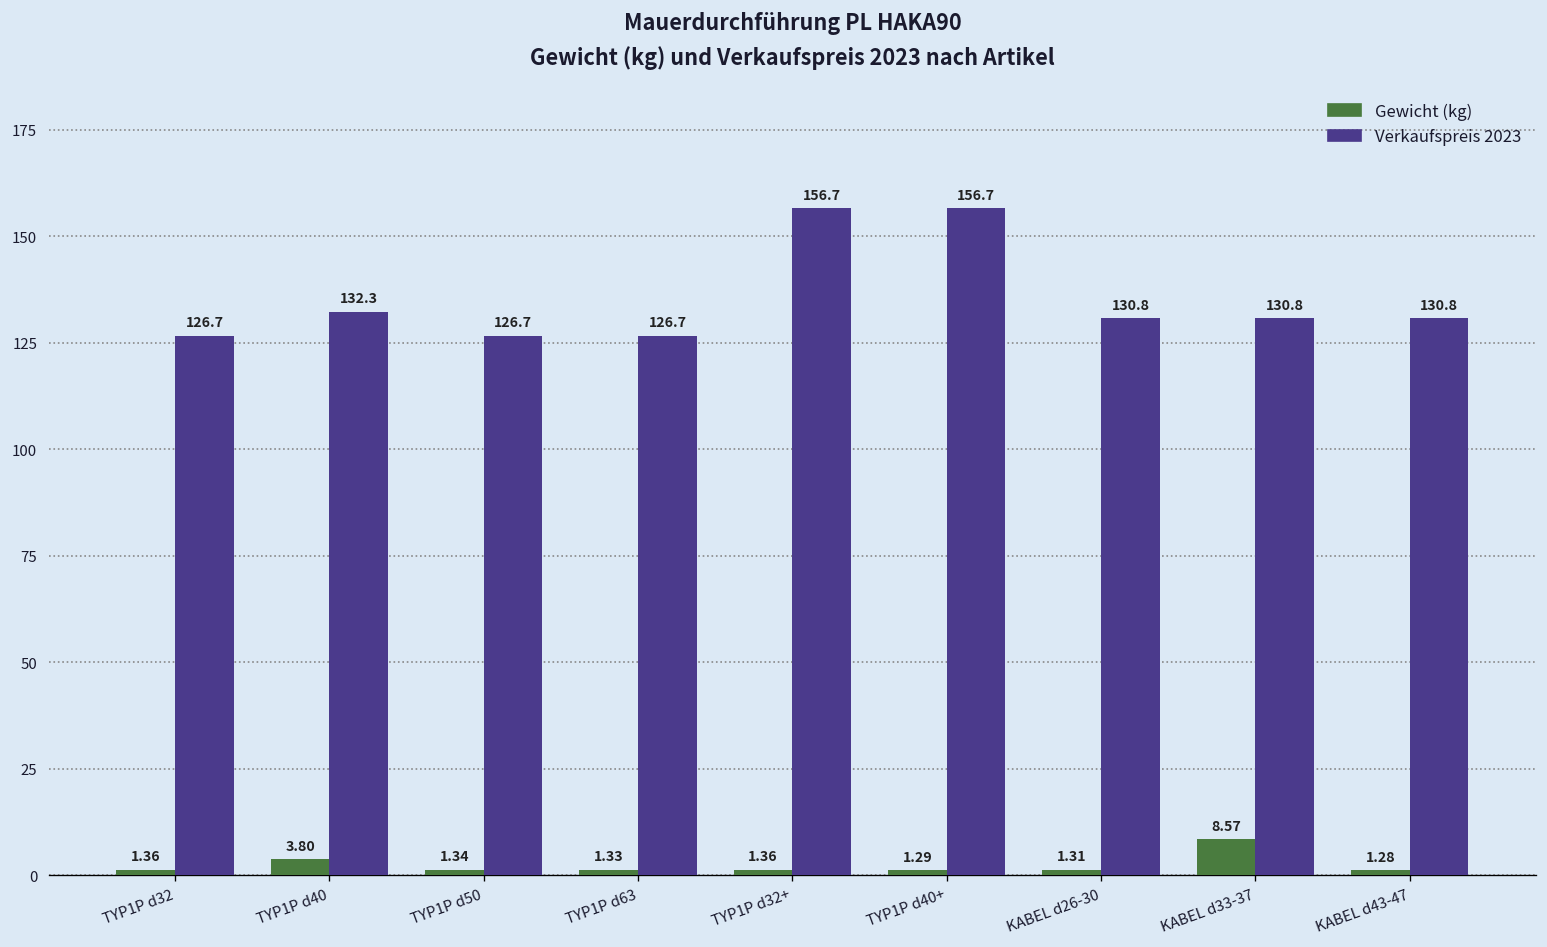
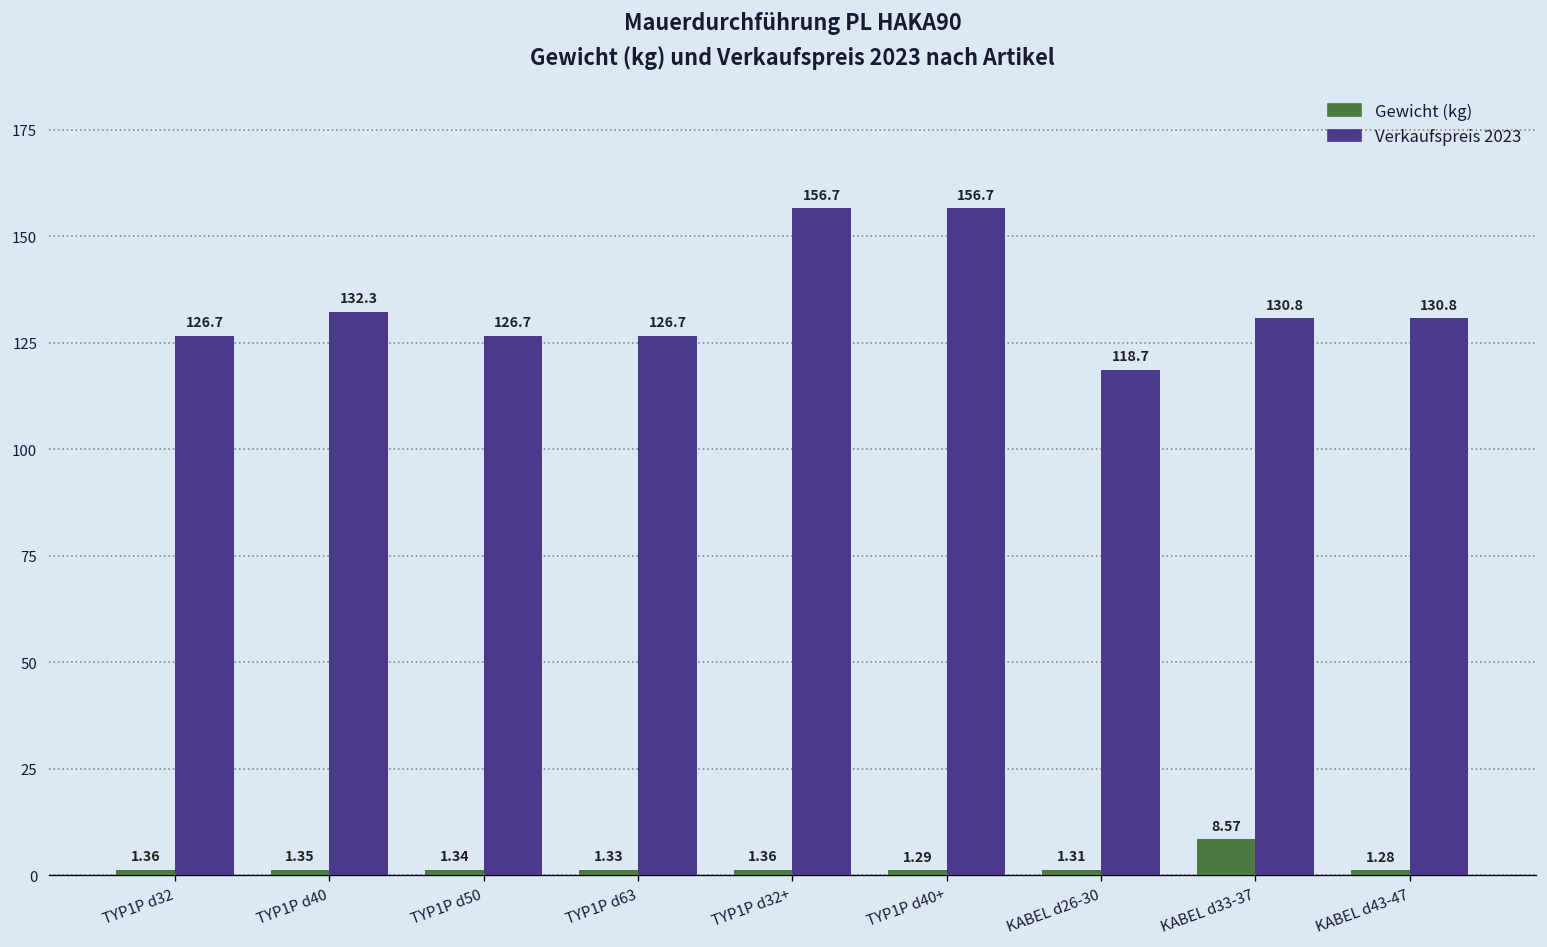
Gewicht (kg), TYP1P d40: 3.80 -> 1.35
Verkaufspreis 2023, KABEL d26-30: 130.8 -> 118.7
